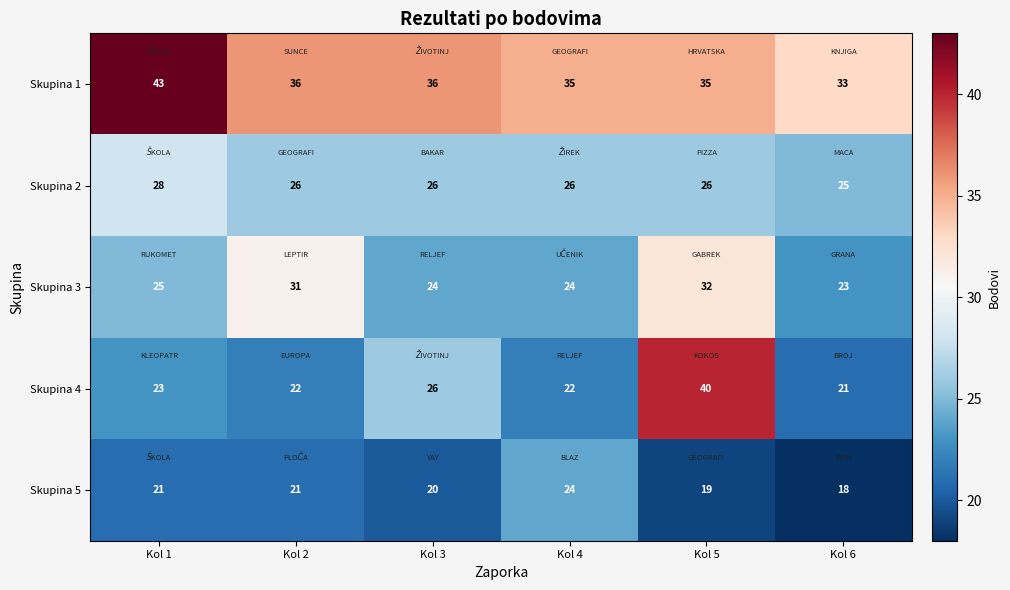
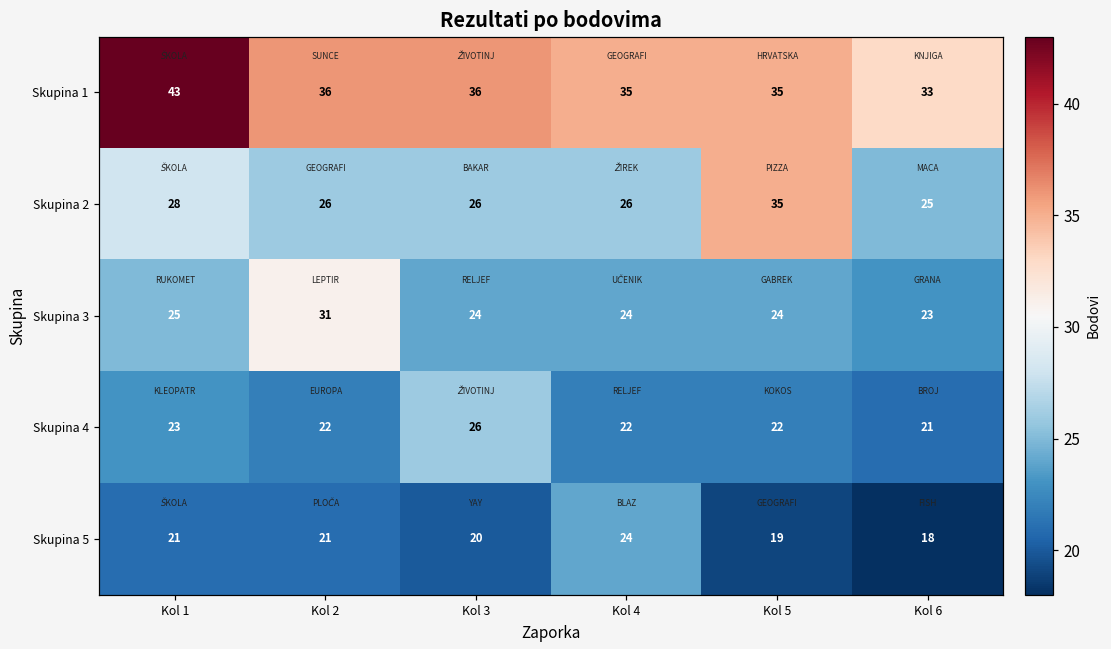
Skupina 2, Kol 5: 26 -> 35
Skupina 3, Kol 5: 32 -> 24
Skupina 4, Kol 5: 40 -> 22
